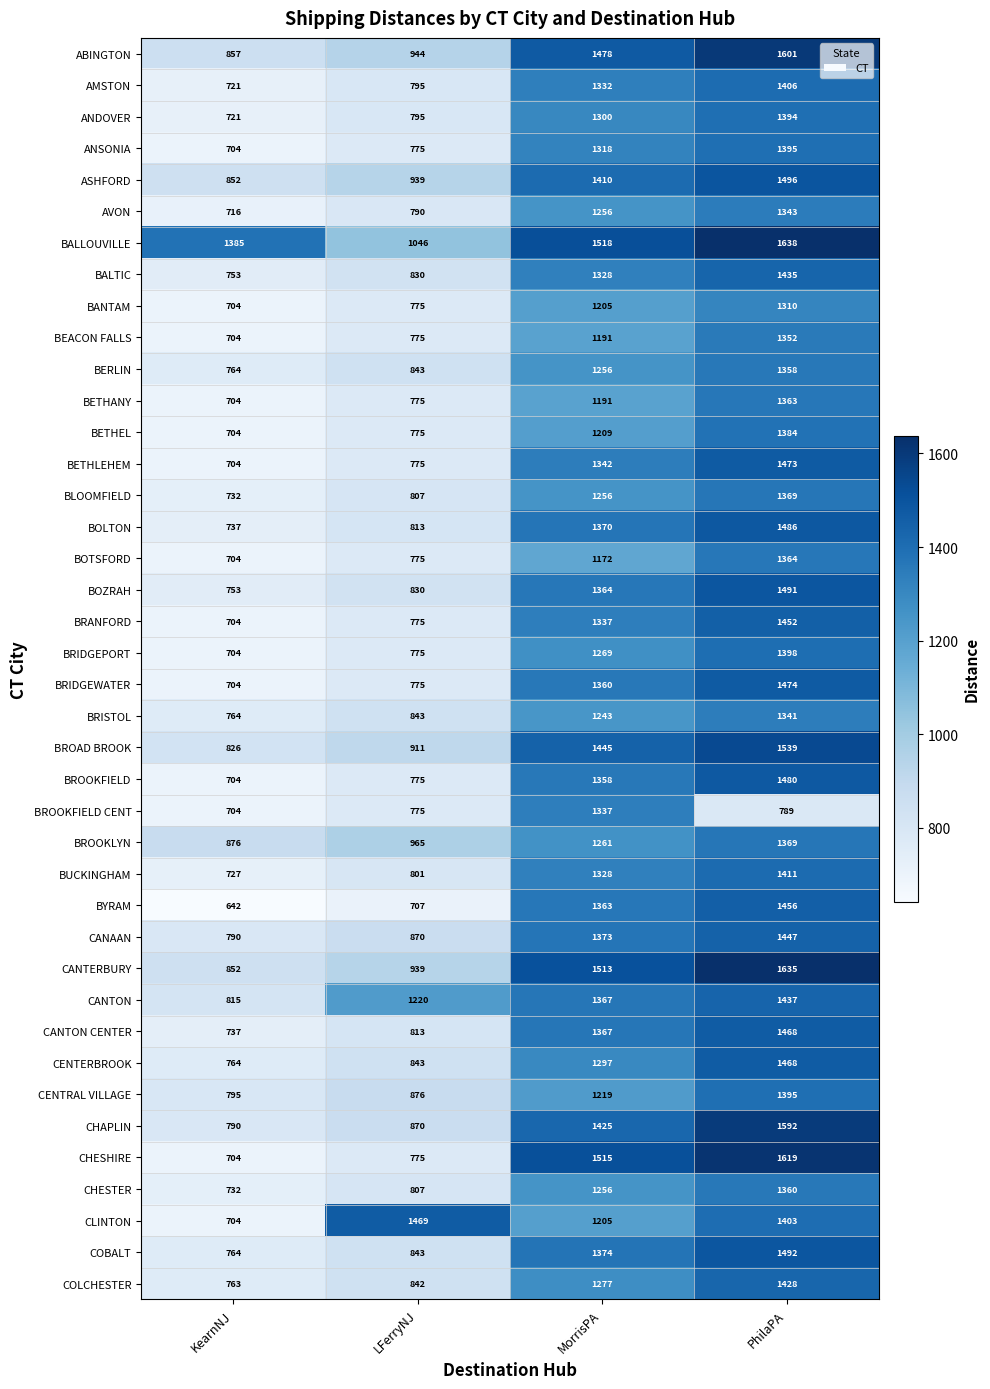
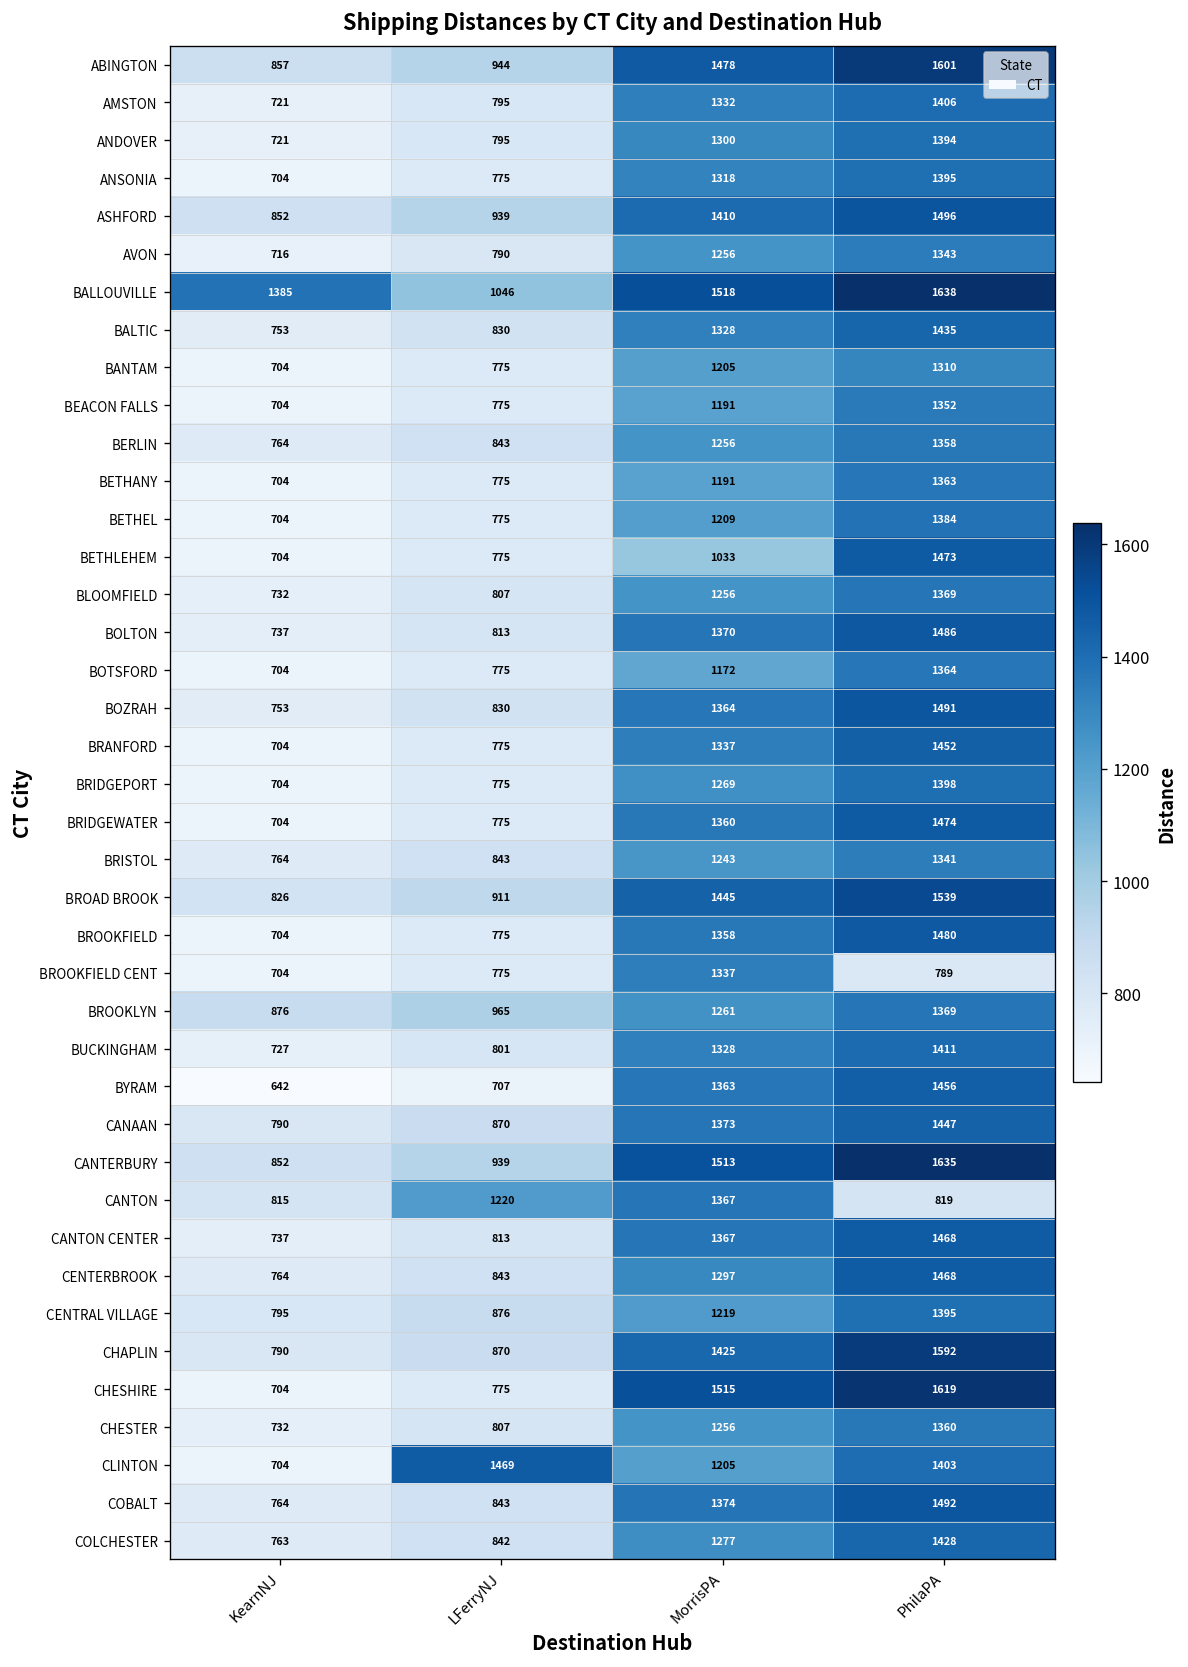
BETHLEHEM, MorrisPA: 1342 -> 1033
CANTON, PhilaPA: 1437 -> 819
